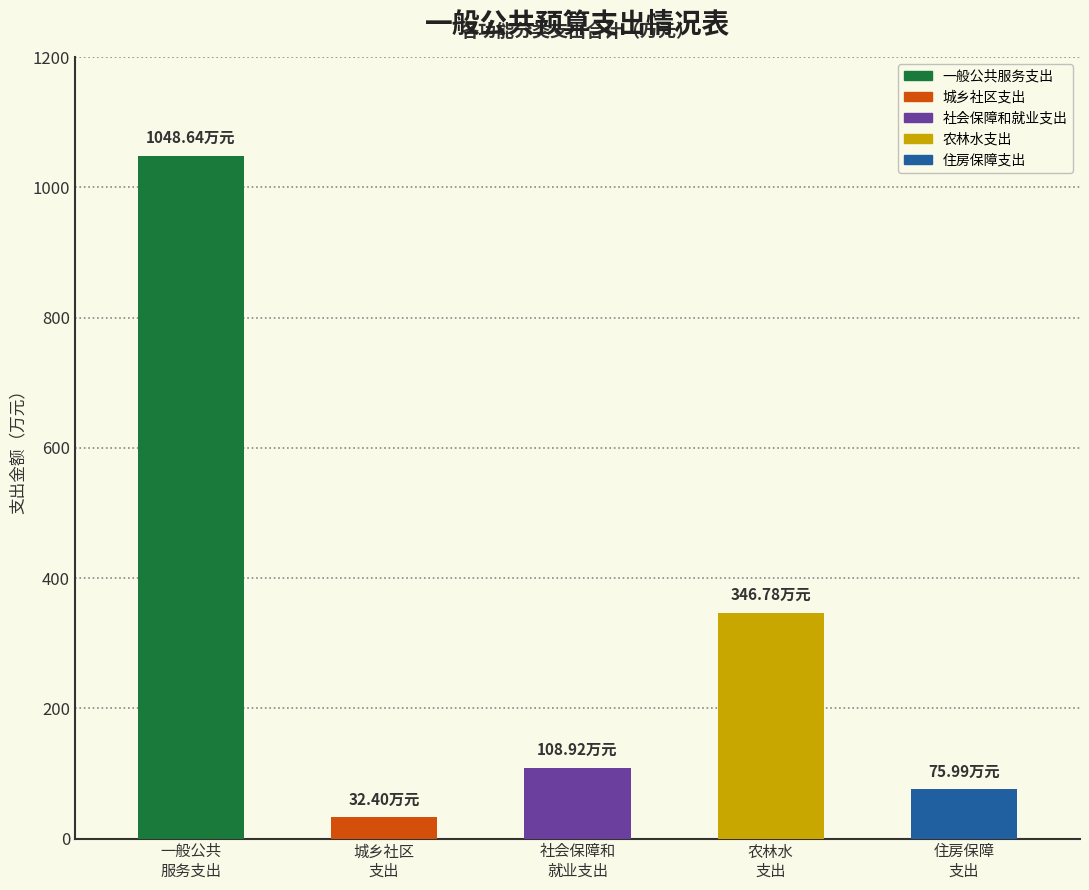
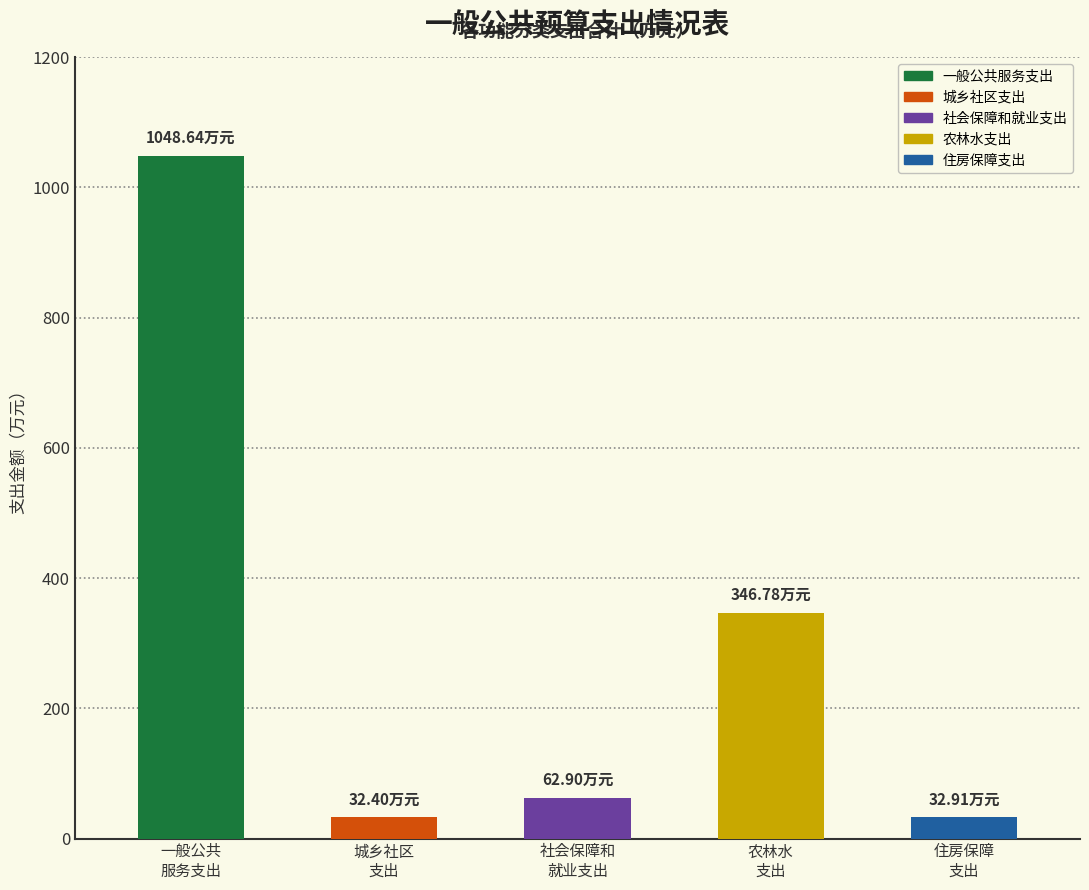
社会保障和 就业支出: 108.92 -> 62.90
住房保障 支出: 75.99 -> 32.91
